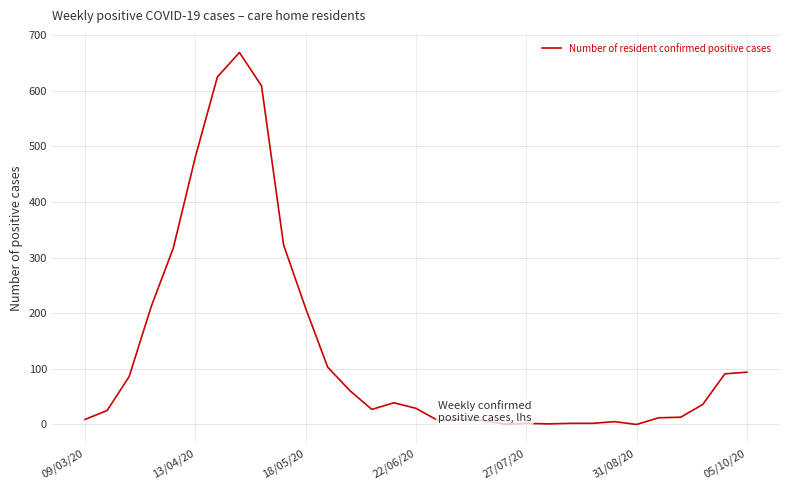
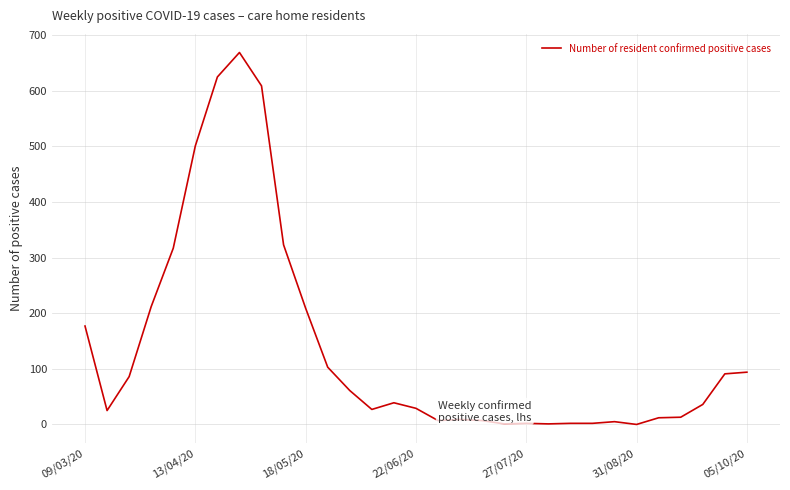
09/03/20: 10 -> 180
13/04/20: 480 -> 500
